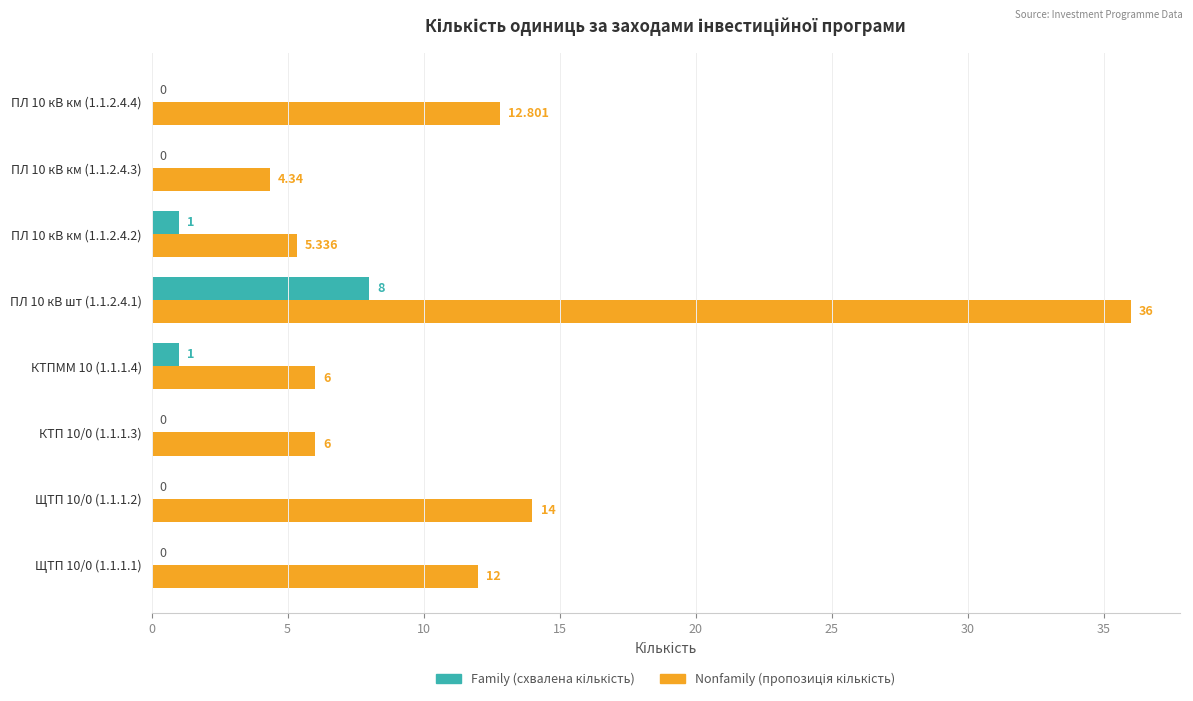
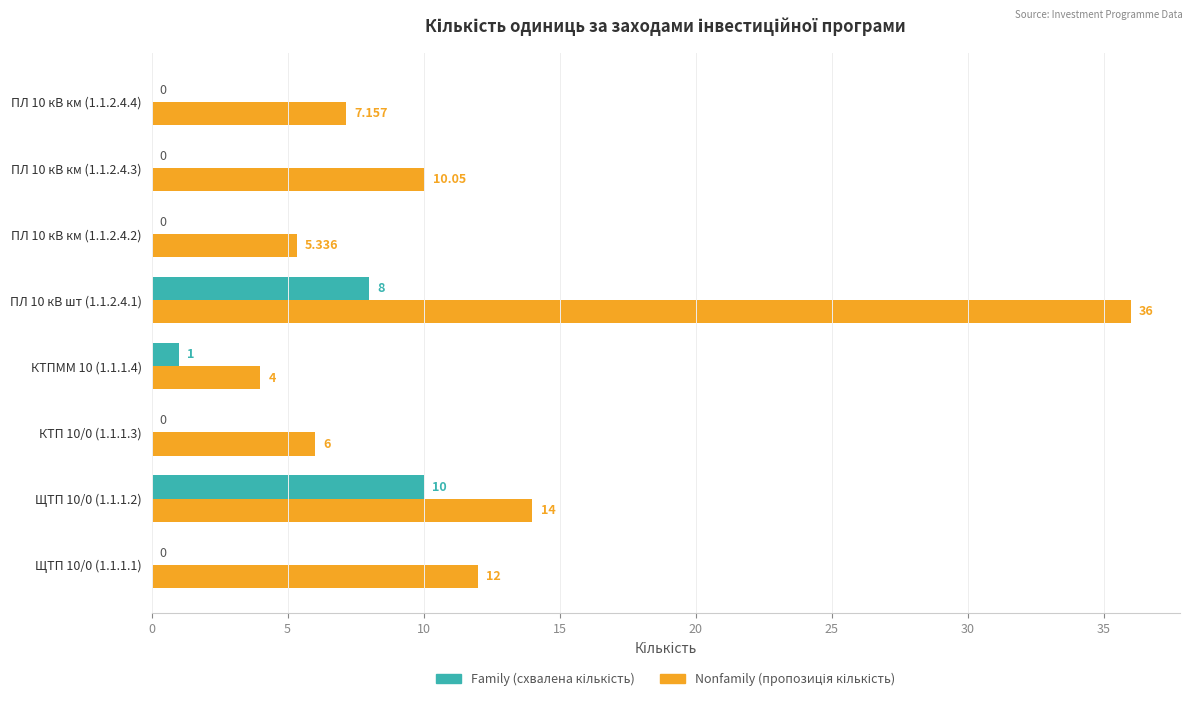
Nonfamily (пропозиція кількість), ПЛ 10 кВ км (1.1.2.4.4): 12.801 -> 7.157
Nonfamily (пропозиція кількість), ПЛ 10 кВ км (1.1.2.4.3): 4.34 -> 10.05
Family (схвалена кількість), ПЛ 10 кВ км (1.1.2.4.2): 1 -> 0
Nonfamily (пропозиція кількість), КТПММ 10 (1.1.1.4): 6 -> 4
Family (схвалена кількість), ЩТП 10/0 (1.1.1.2): 0 -> 10
